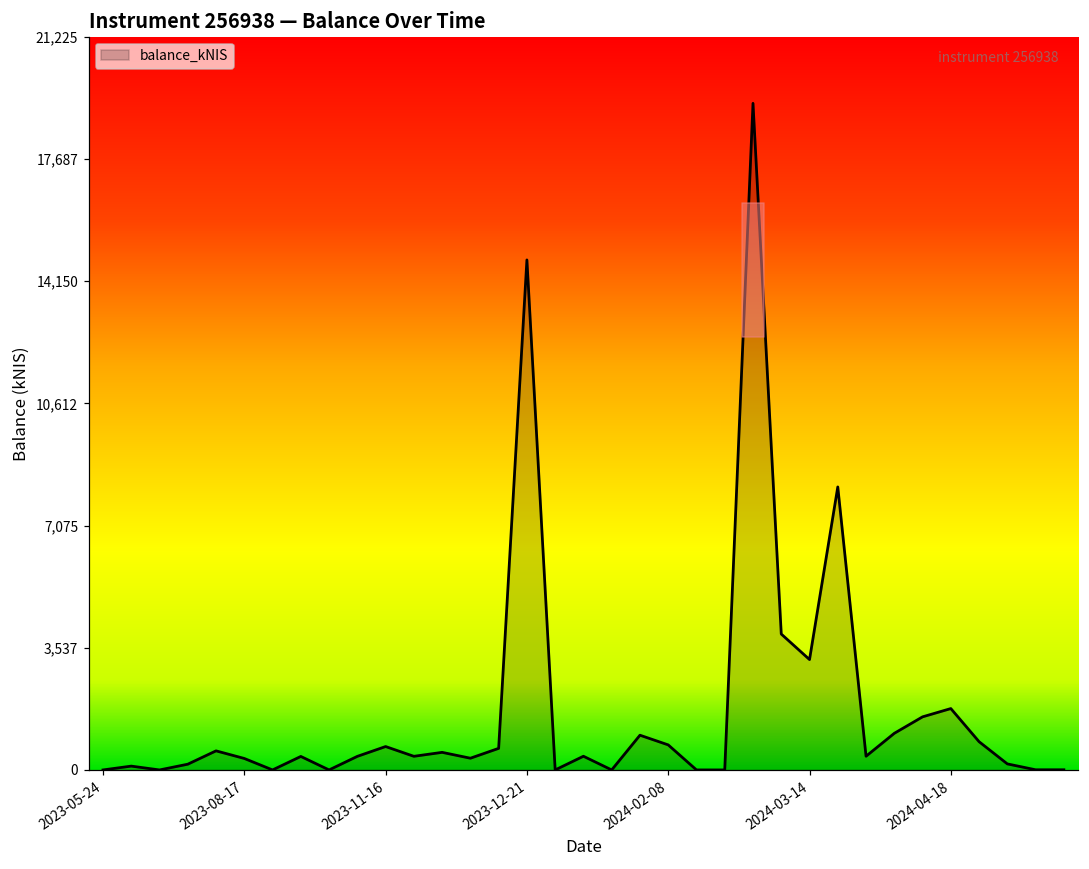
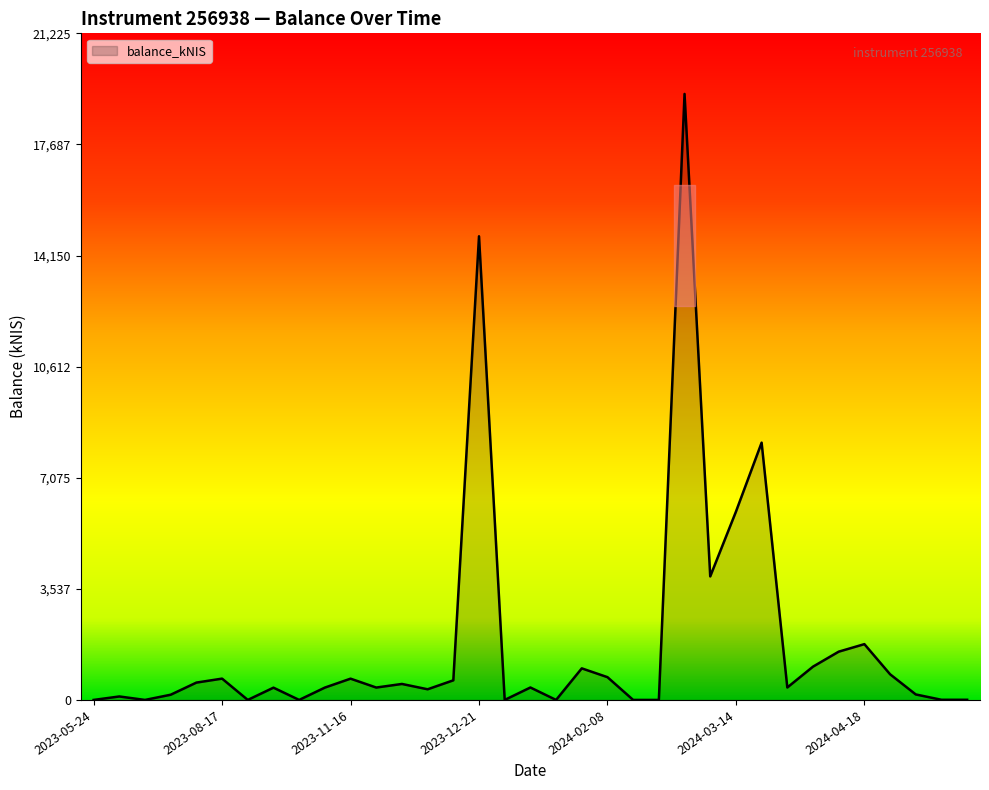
2023-08-17: 300 -> 700
2024-03-14: 3,200 -> 6,000
